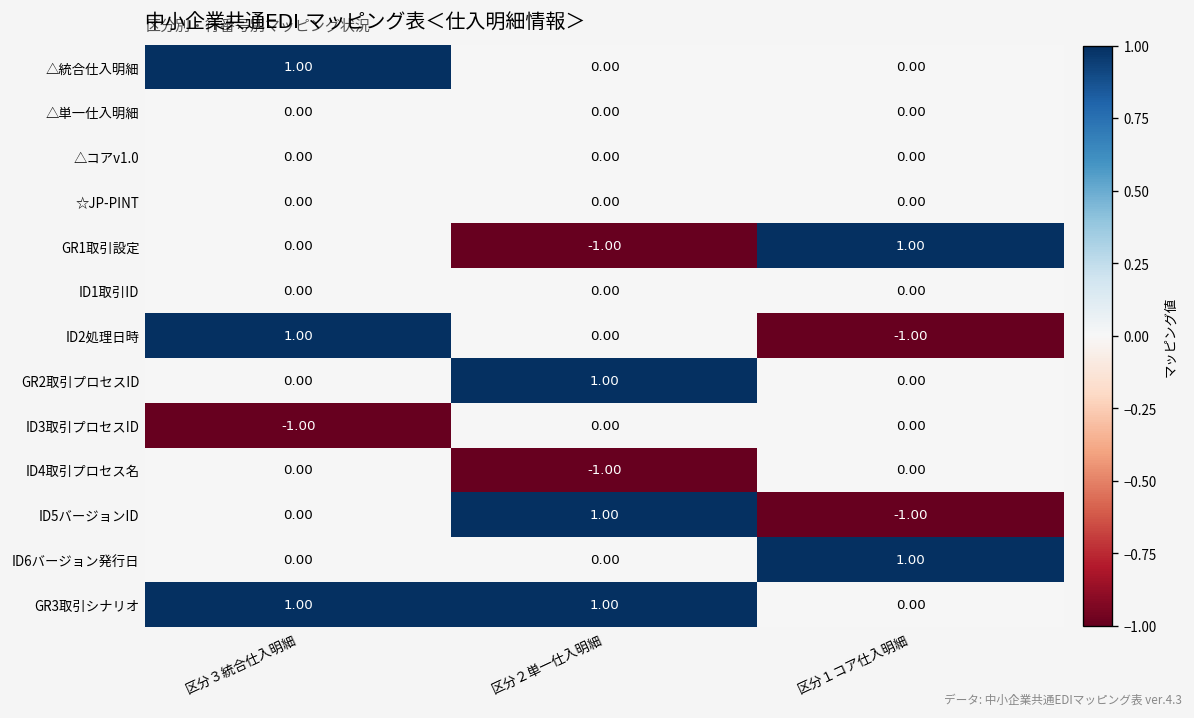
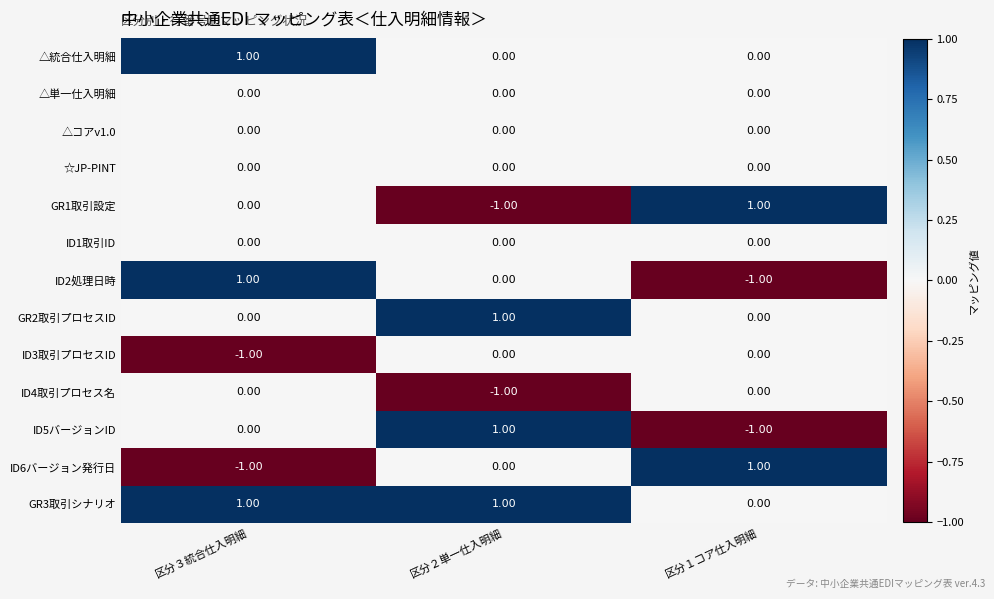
ID6バージョン発行日, 区分３統合仕入明細: 0.00 -> -1.00
